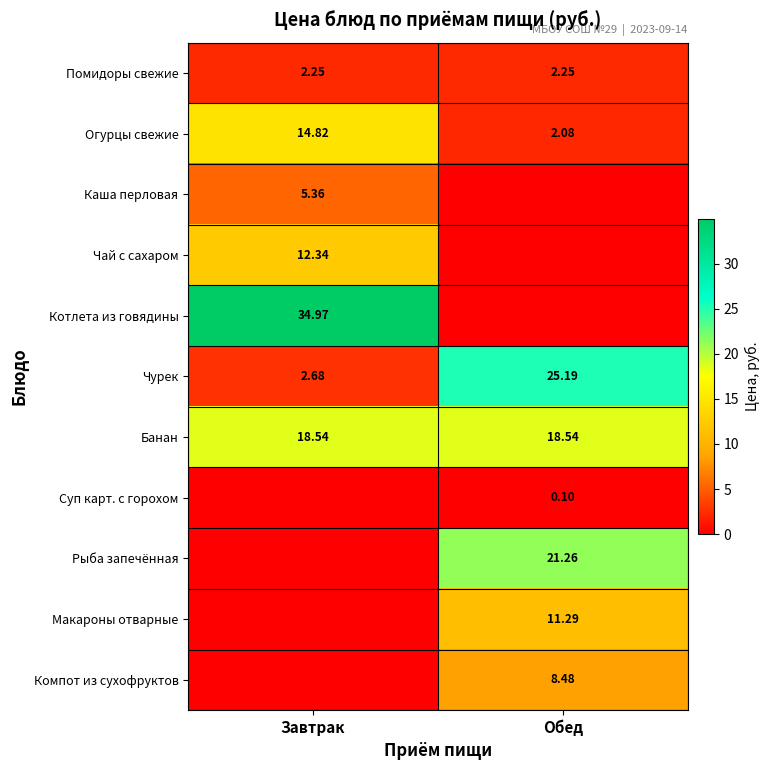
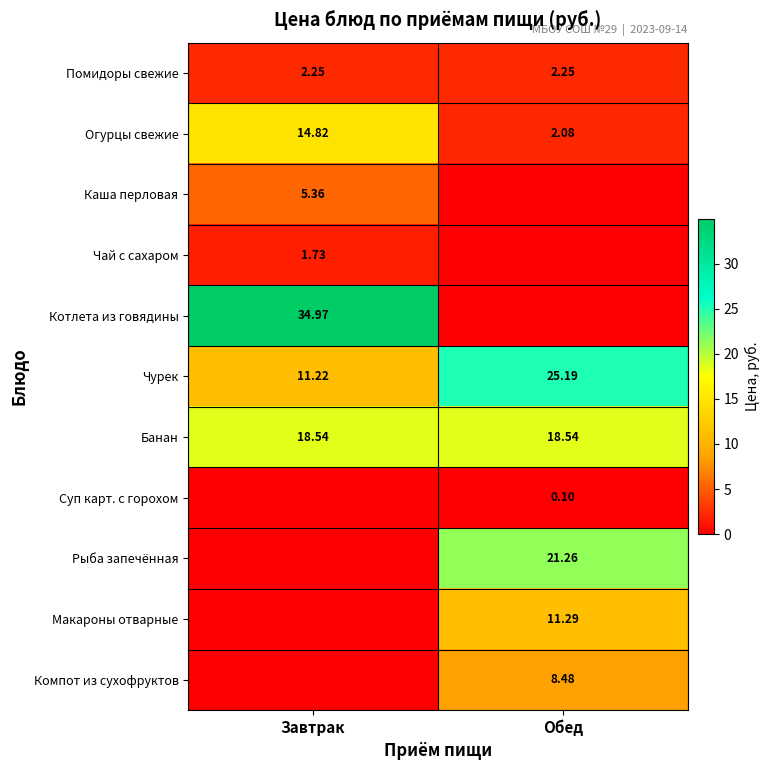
Чай с сахаром, Завтрак: 12.34 -> 1.73
Чурек, Завтрак: 2.68 -> 11.22
